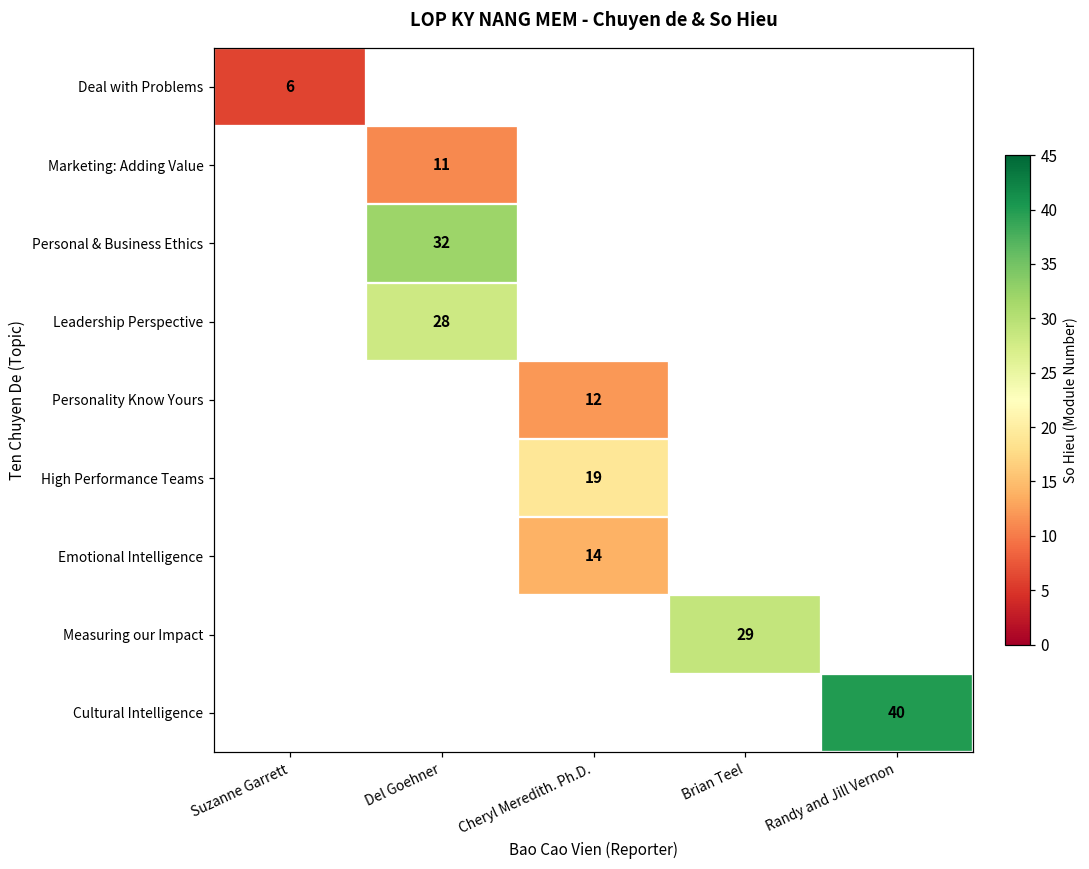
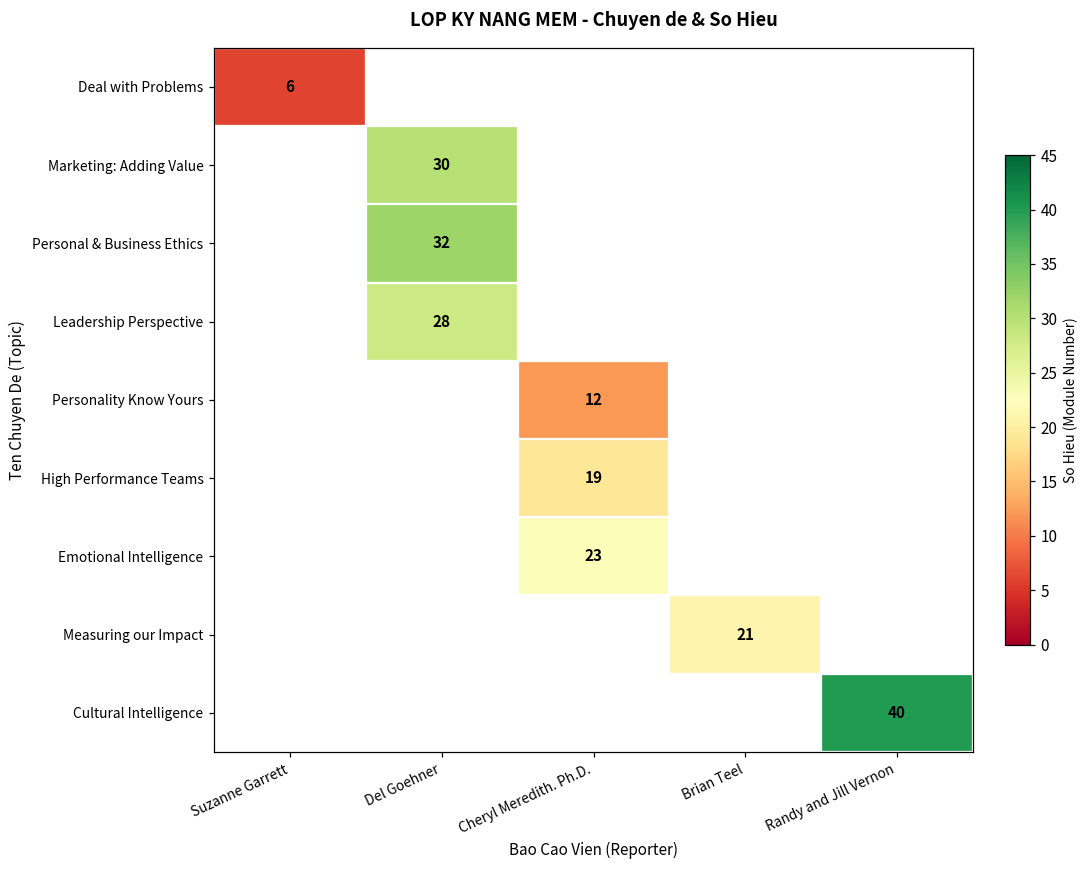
Marketing: Adding Value, Del Goehner: 11 -> 30
Emotional Intelligence, Cheryl Meredith. Ph.D.: 14 -> 23
Measuring our Impact, Brian Teel: 29 -> 21
